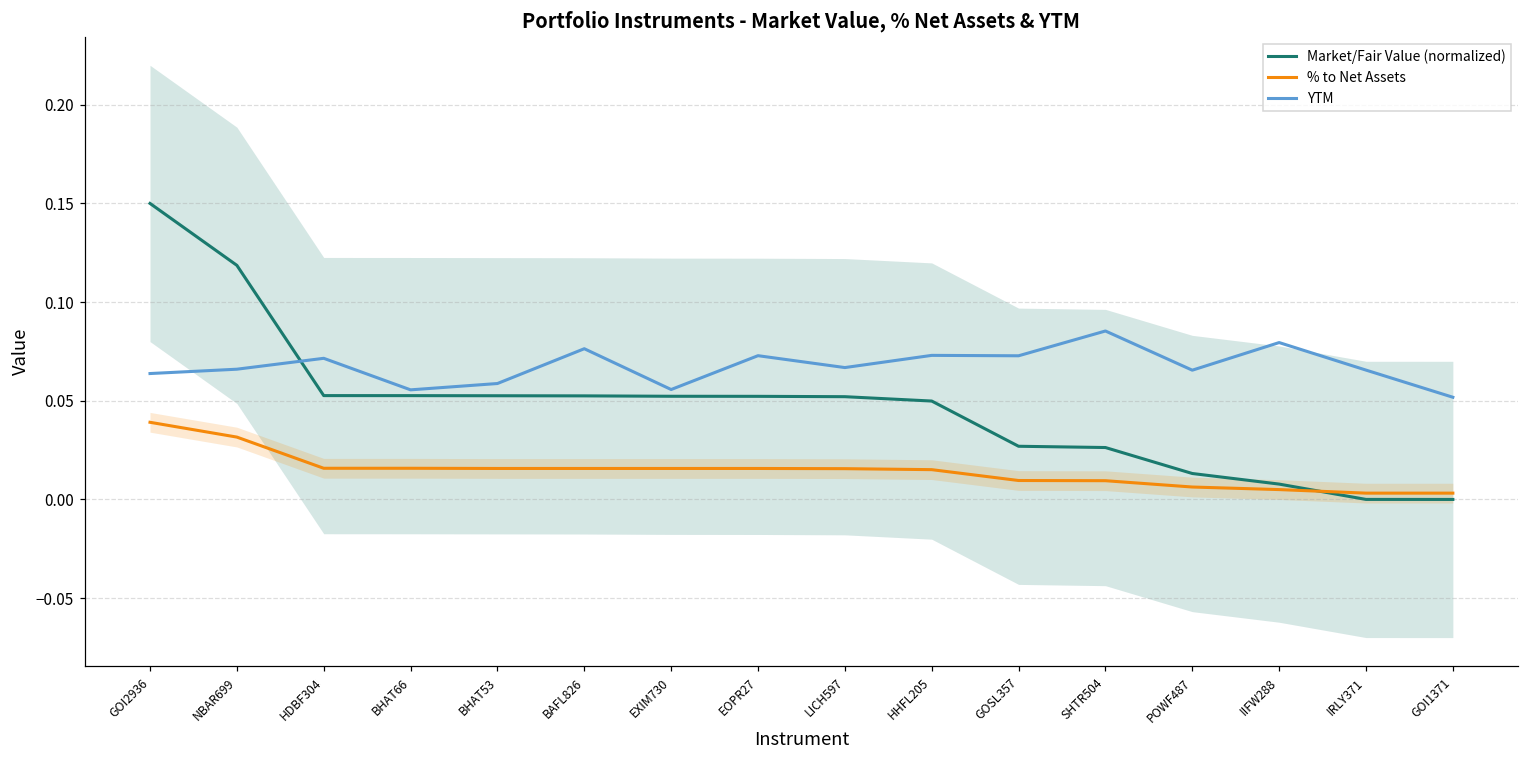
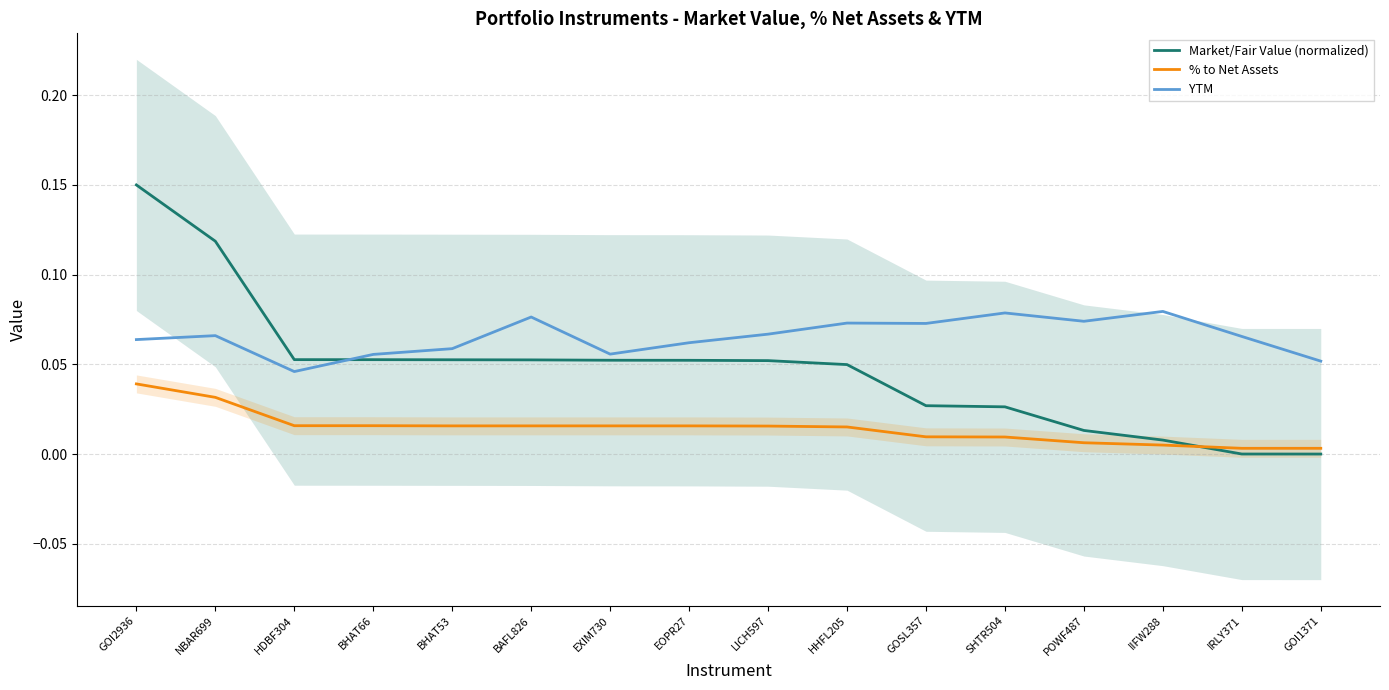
YTM, HDBF304: 0.072 -> 0.046
YTM, EOPR27: 0.073 -> 0.062
YTM, SHTR504: 0.085 -> 0.079
YTM, POWF487: 0.066 -> 0.074
